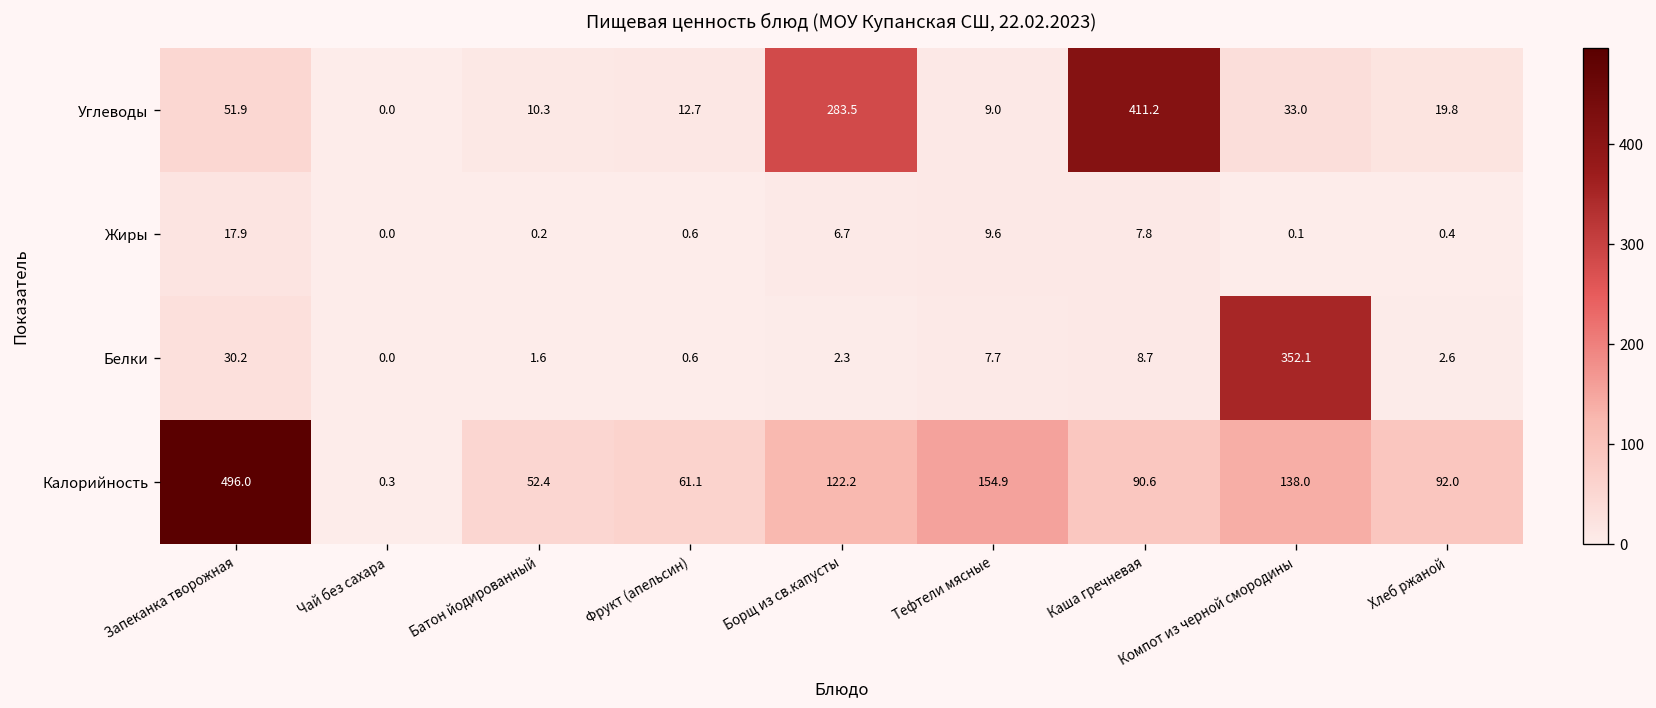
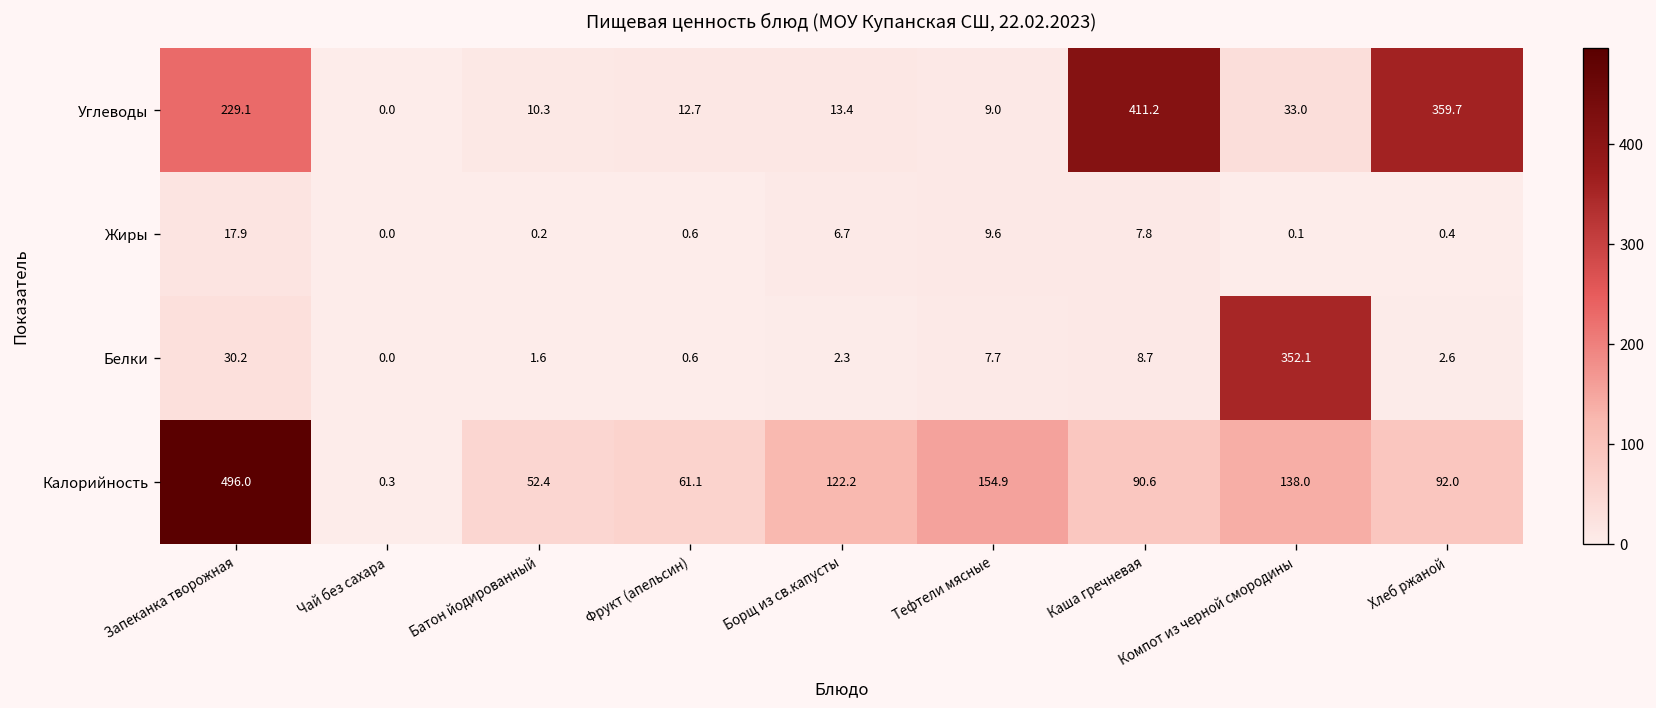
Углеводы, Запеканка творожная: 51.9 -> 229.1
Углеводы, Борщ из св.капусты: 283.5 -> 13.4
Углеводы, Хлеб ржаной: 19.8 -> 359.7
